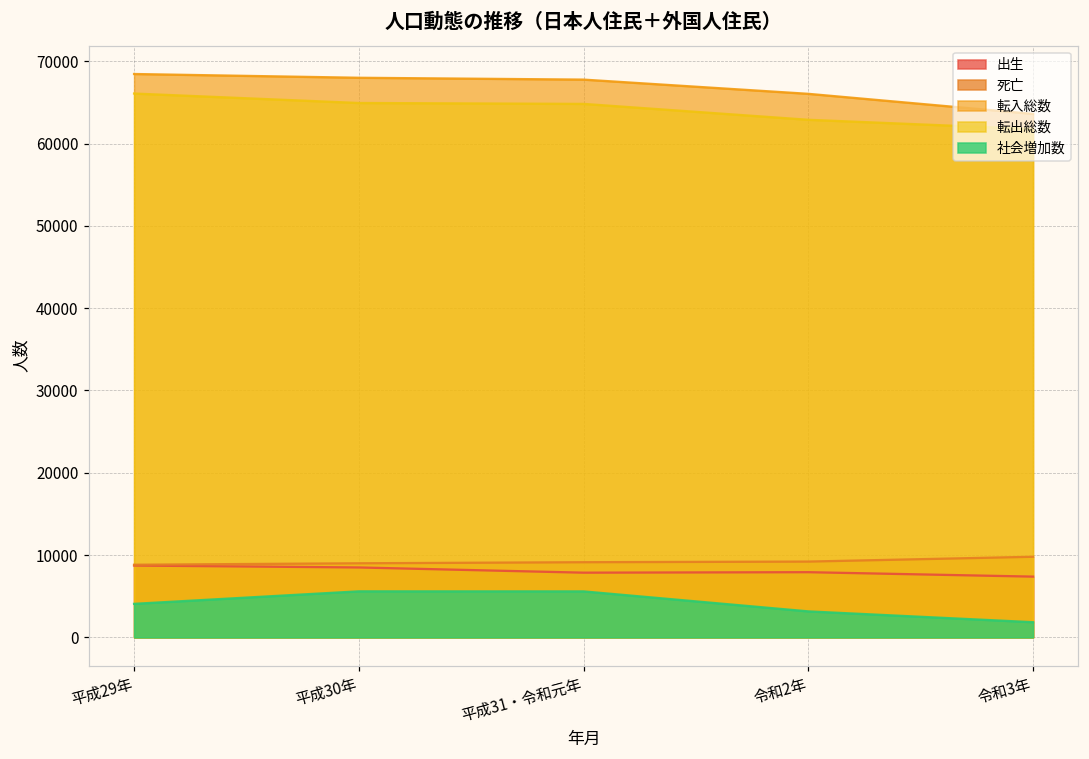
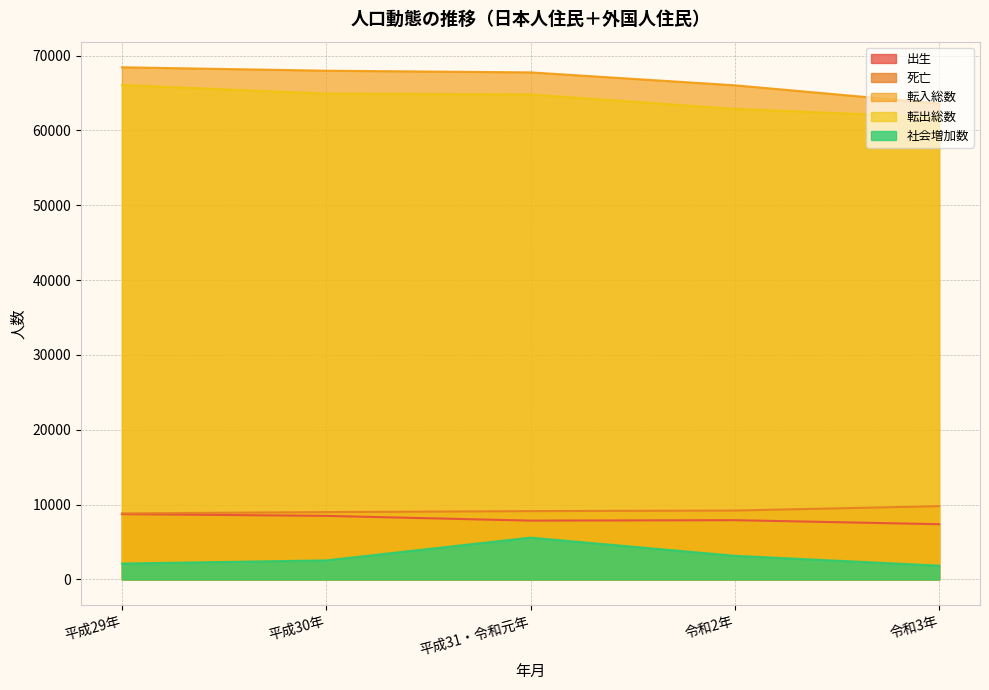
社会増加数, 平成29年: 4000 -> 2000
社会増加数, 平成30年: 6000 -> 3000
